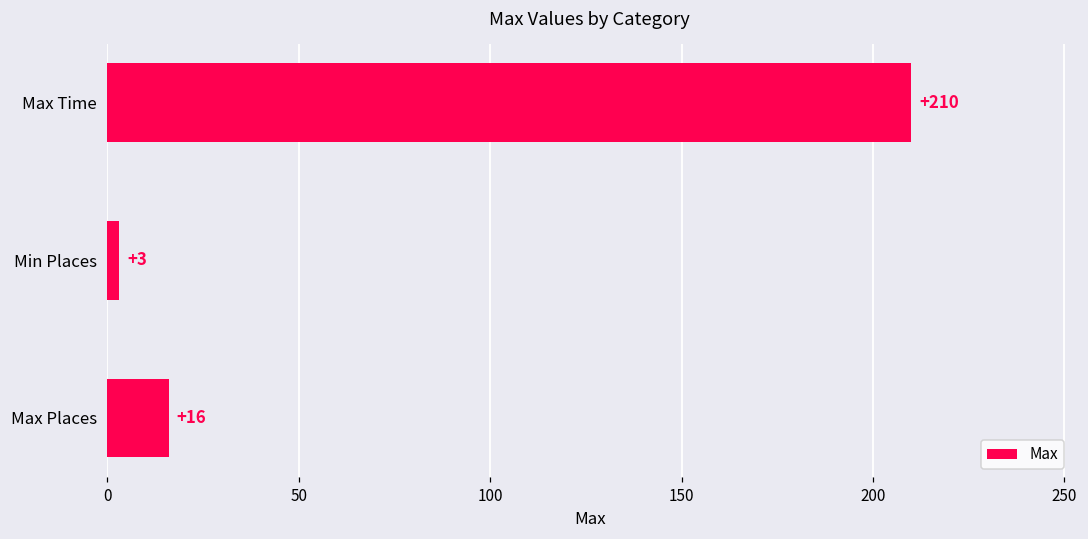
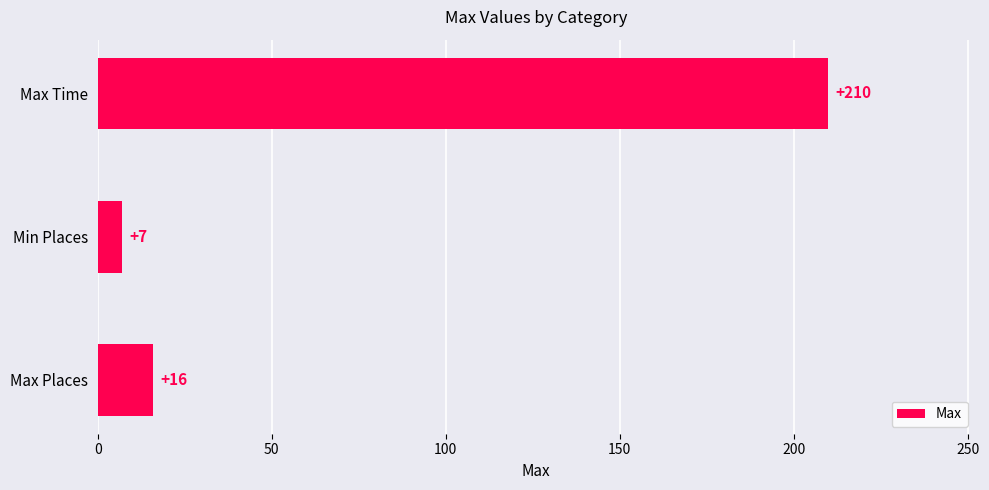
Min Places: +3 -> +7
